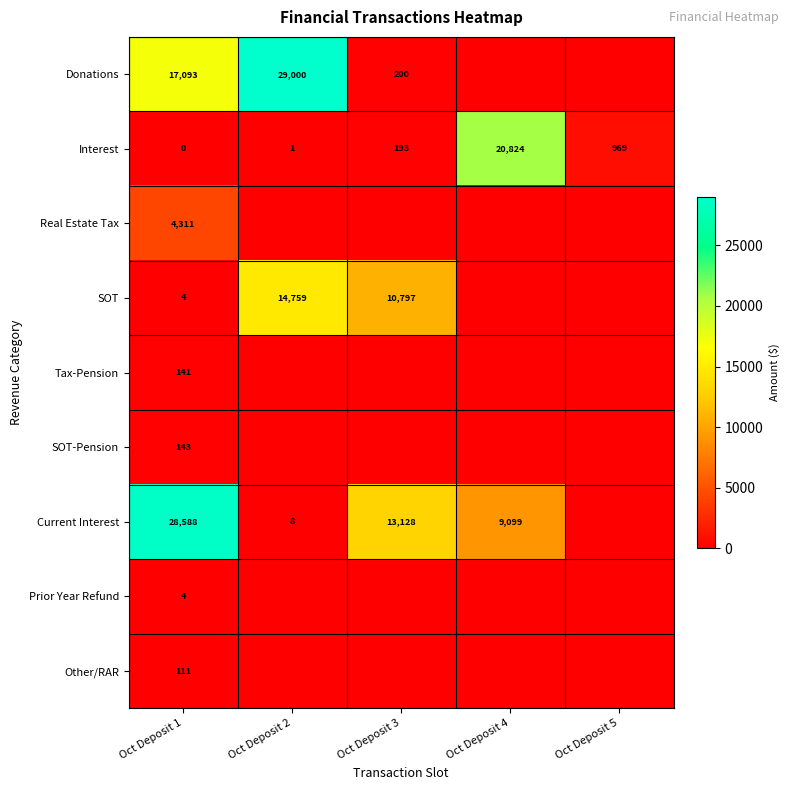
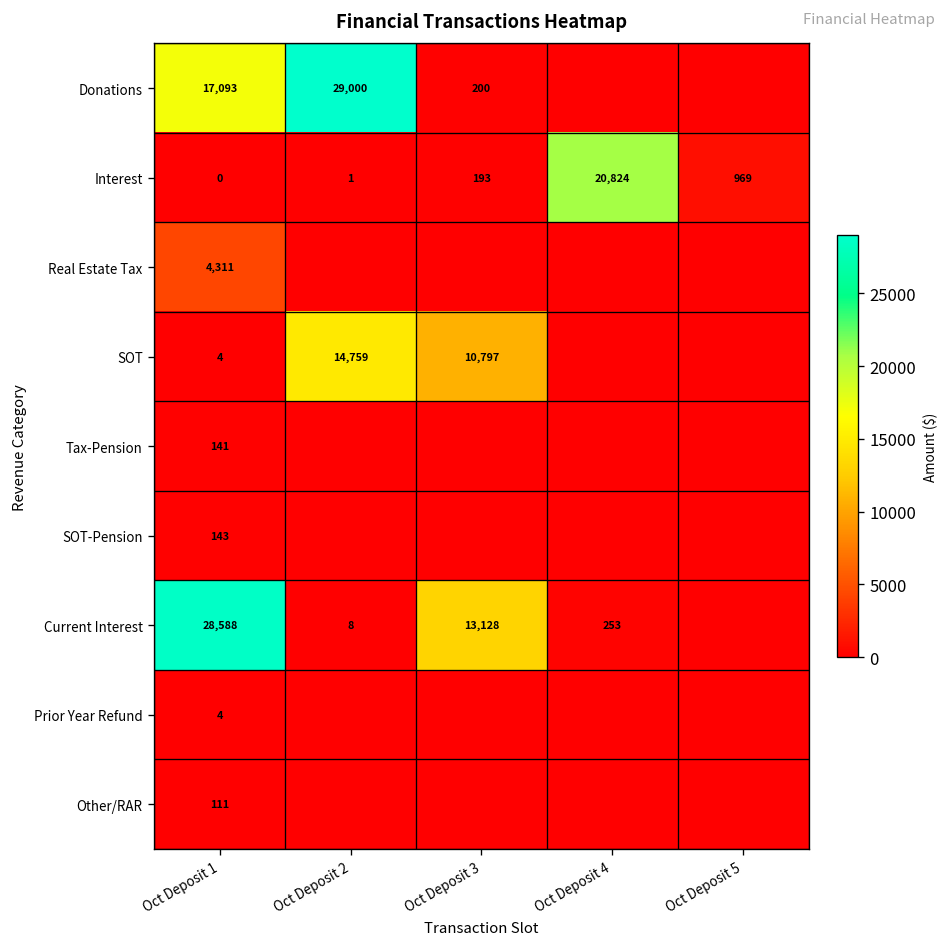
Current Interest, Oct Deposit 4: 9,099 -> 253
